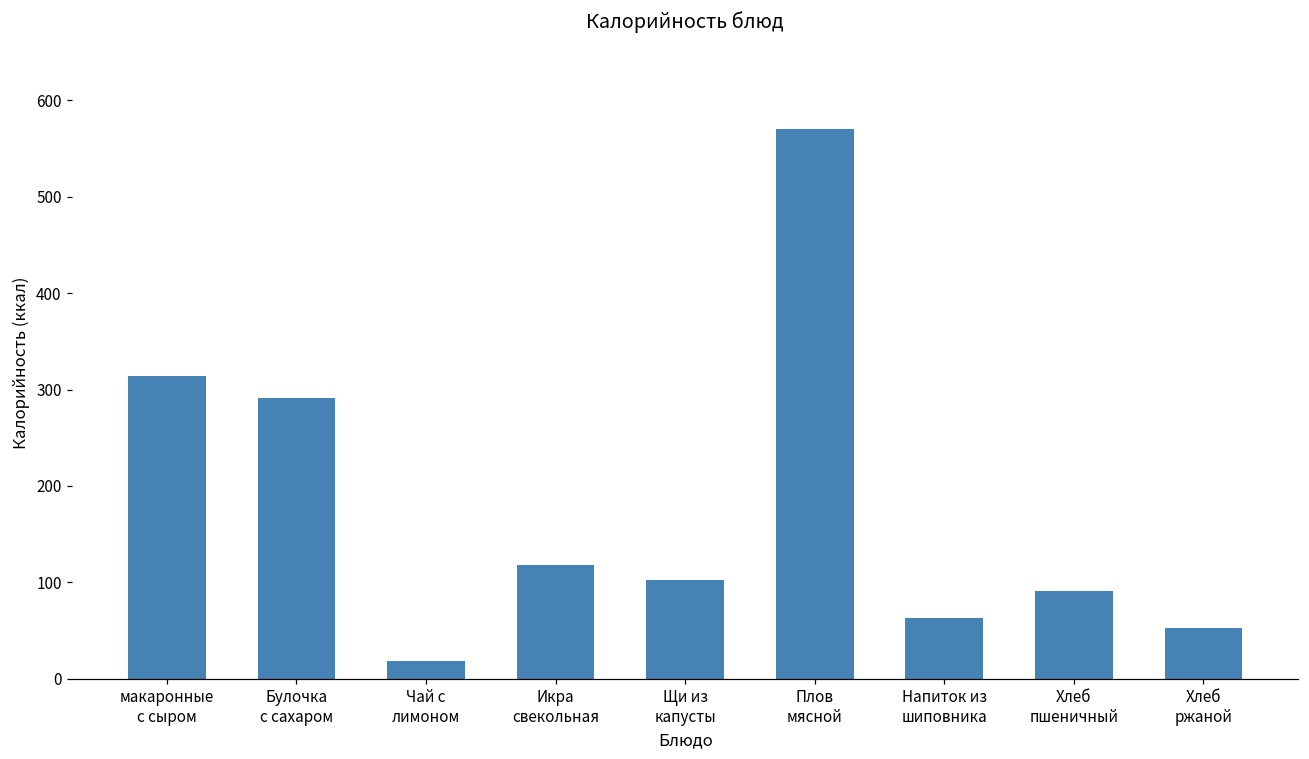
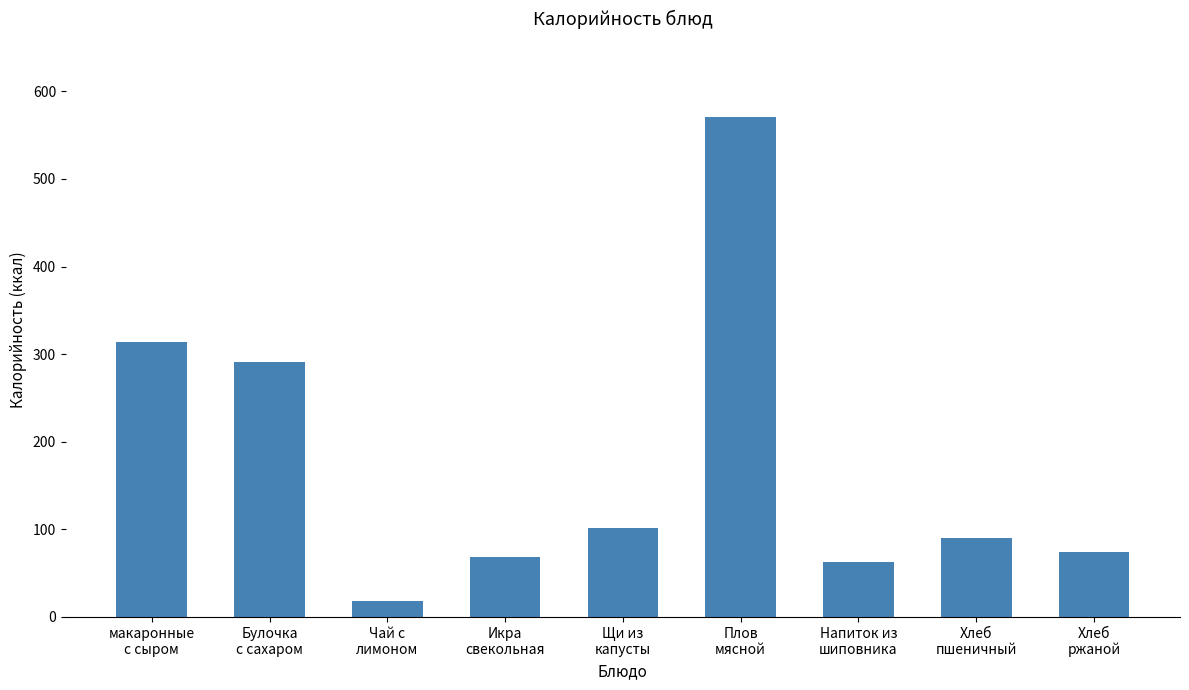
Икра свекольная: 120 -> 70
Хлеб ржаной: 50 -> 70
